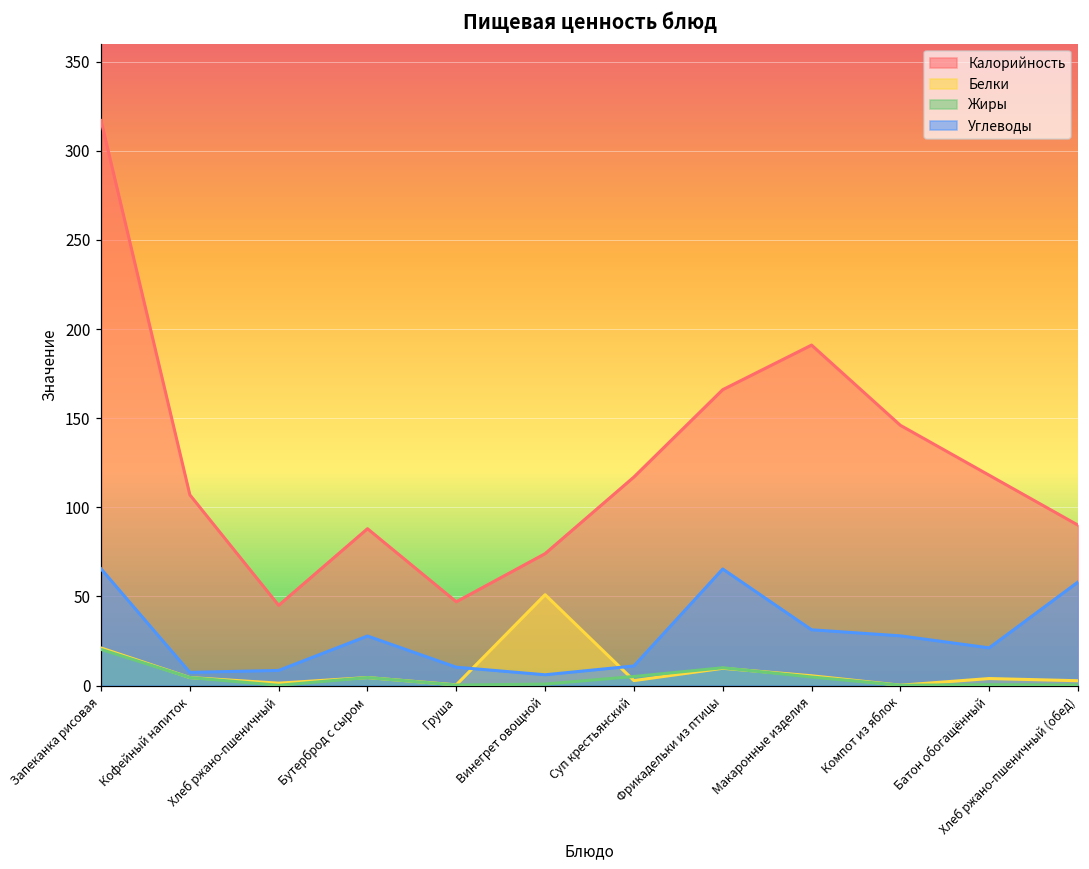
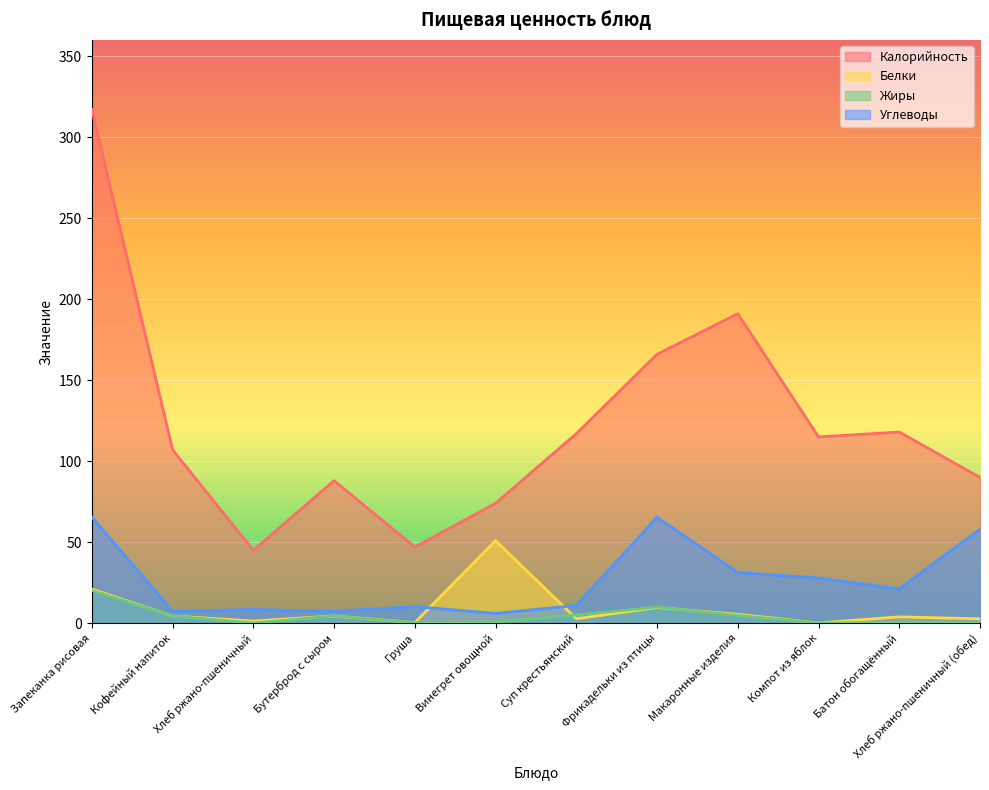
Углеводы, Бутерброд с сыром: 28 -> 7
Калорийность, Компот из яблок: 146 -> 115
